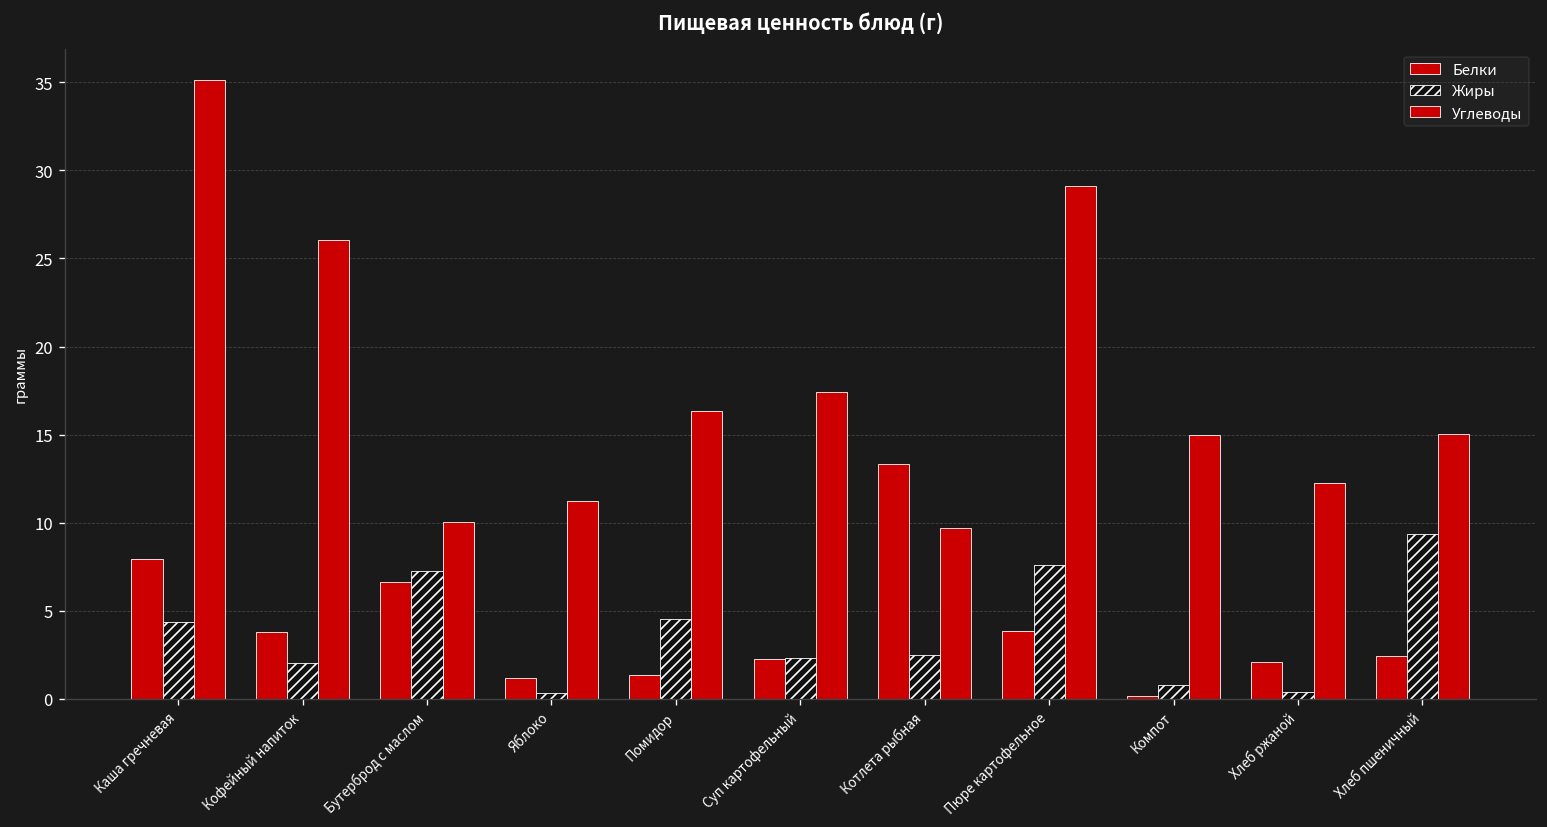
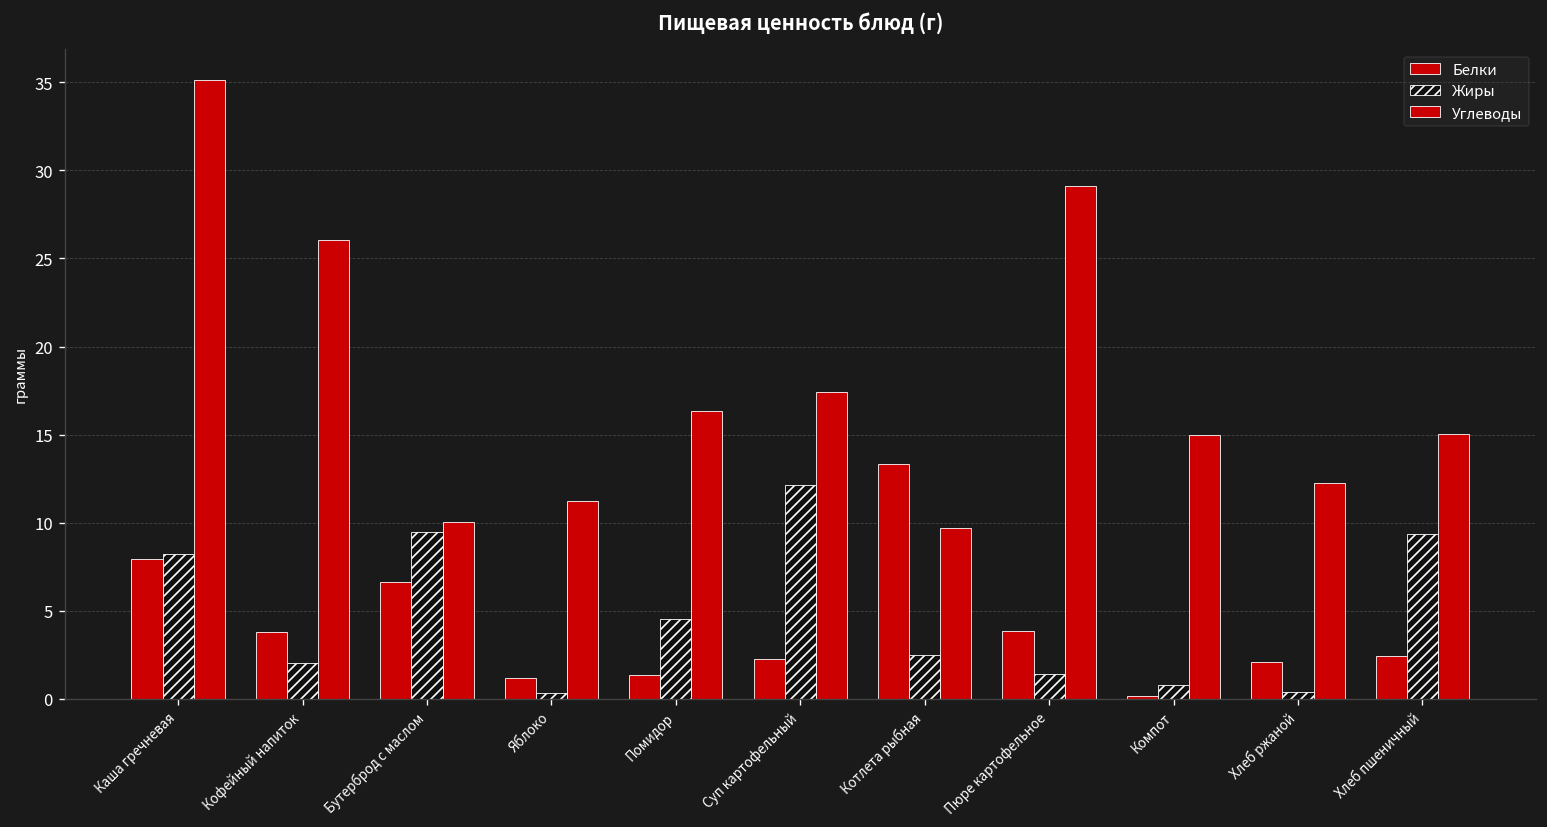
Жиры, Каша гречневая: 4.4 -> 8.2
Жиры, Бутерброд с маслом: 7.2 -> 9.5
Жиры, Суп картофельный: 2.3 -> 12.1
Жиры, Пюре картофельное: 7.6 -> 1.4
